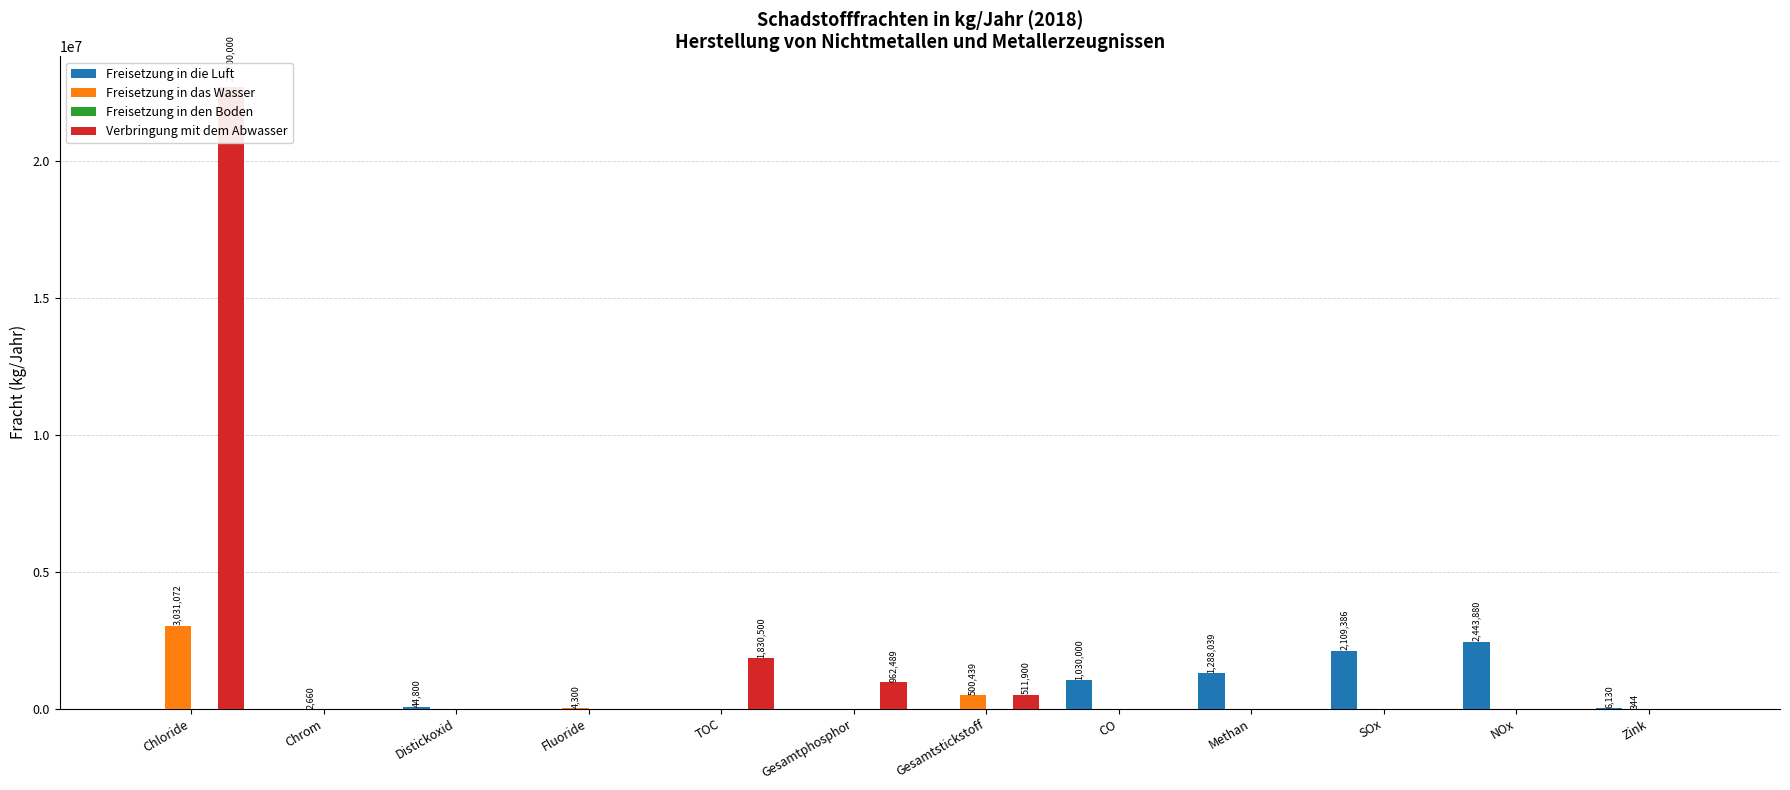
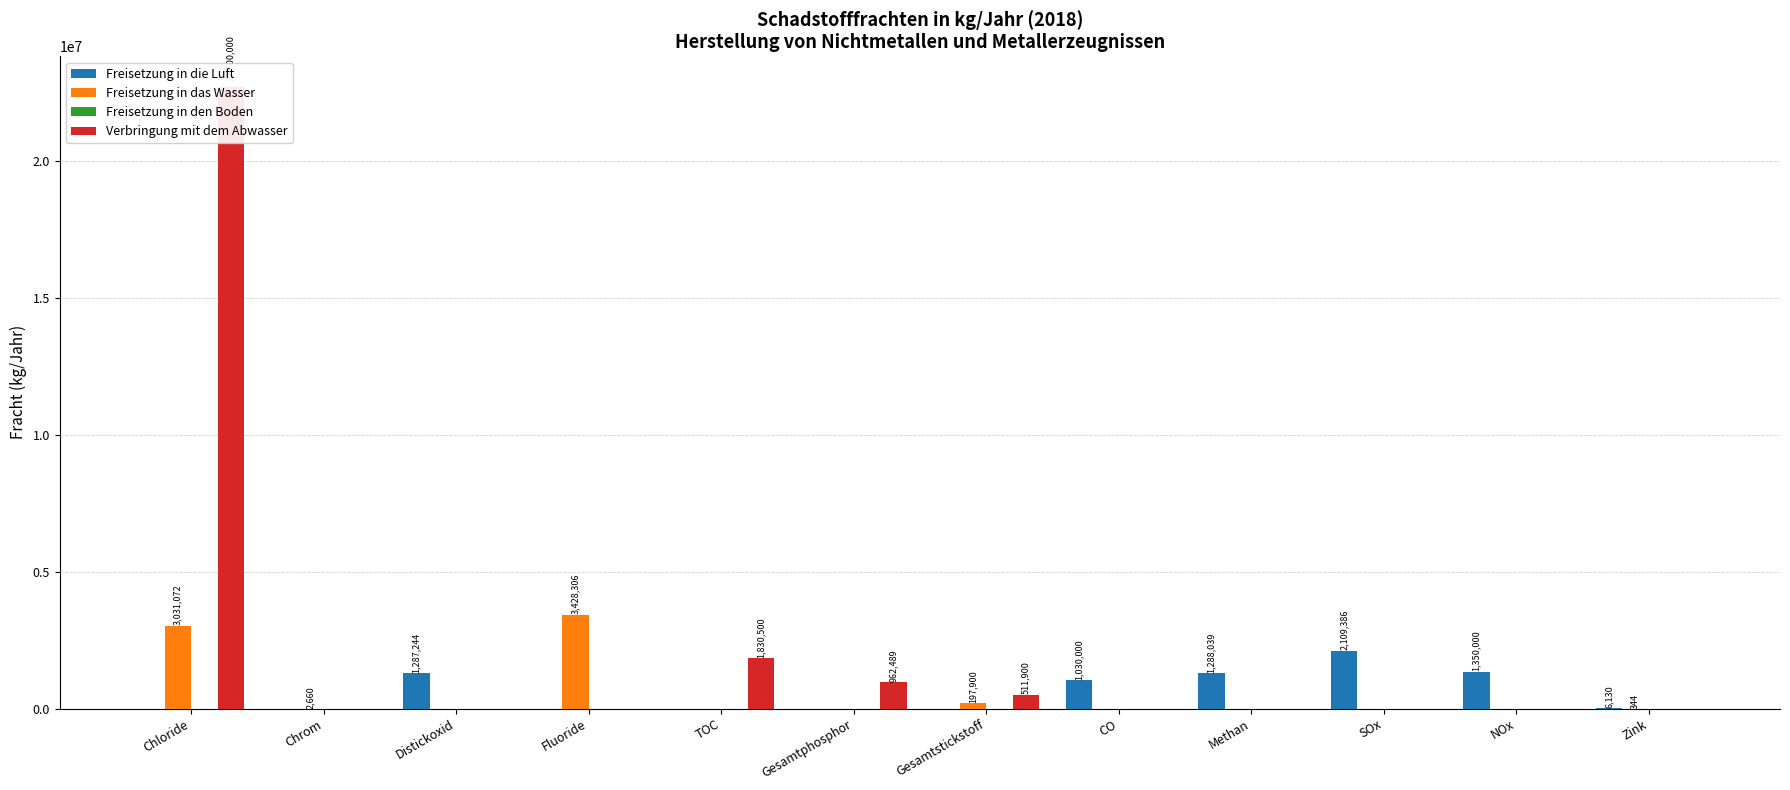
Freisetzung in die Luft, Distickoxid: 44,800 -> 1,287,244
Freisetzung in das Wasser, Fluoride: 4,300 -> 3,428,306
Freisetzung in das Wasser, Gesamtstickstoff: 500,439 -> 197,900
Freisetzung in die Luft, NOx: 2,443,880 -> 1,350,000
